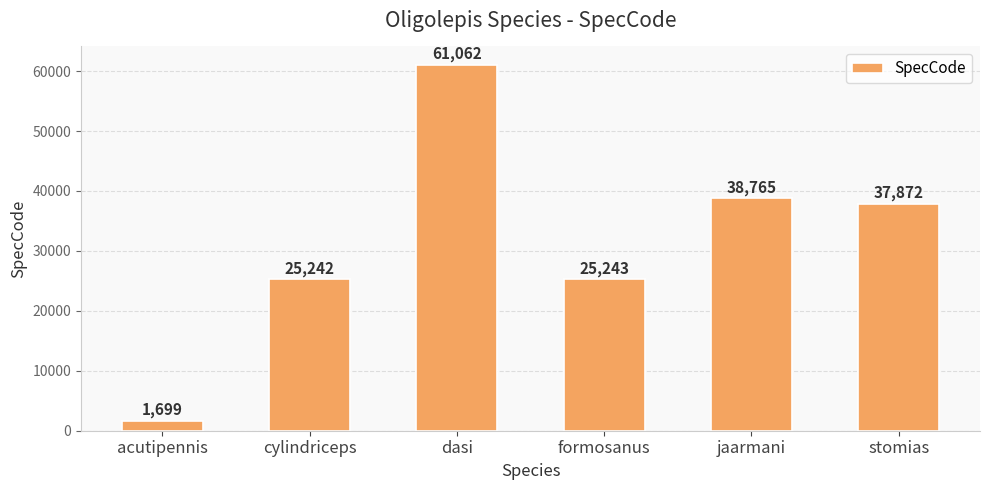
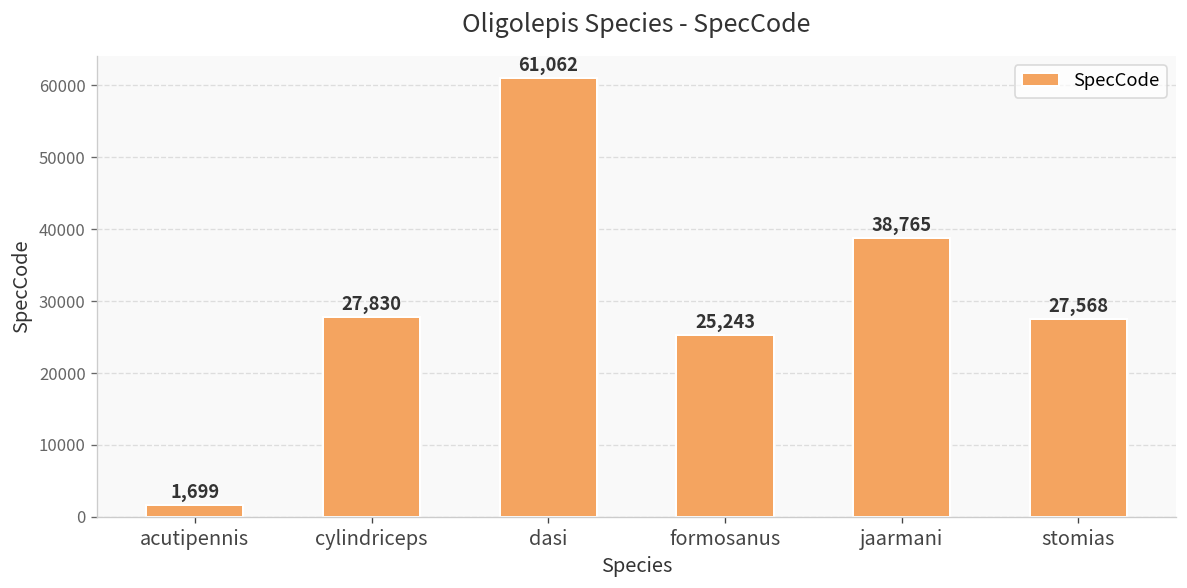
cylindriceps: 25,242 -> 27,830
stomias: 37,872 -> 27,568
